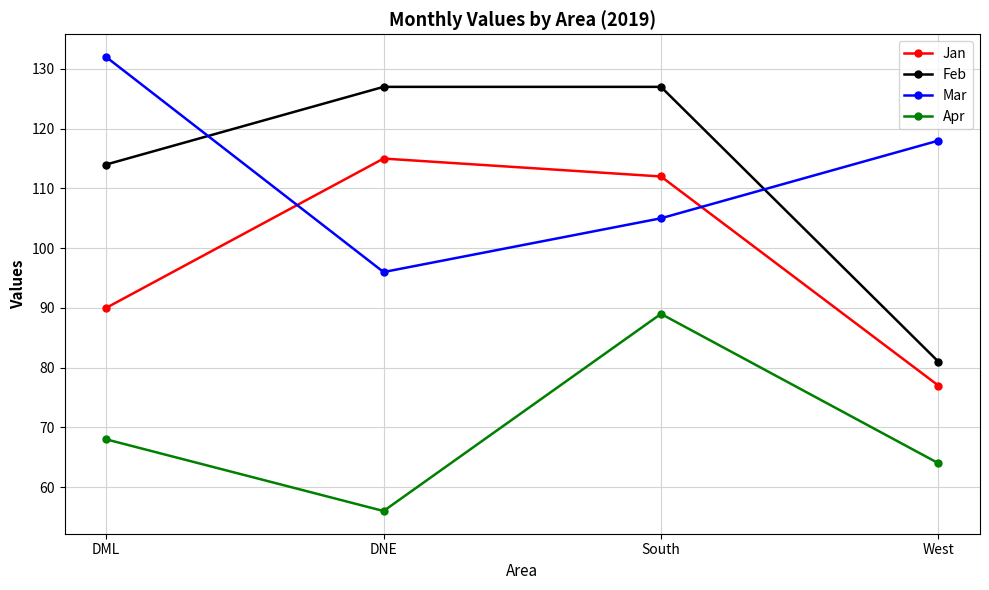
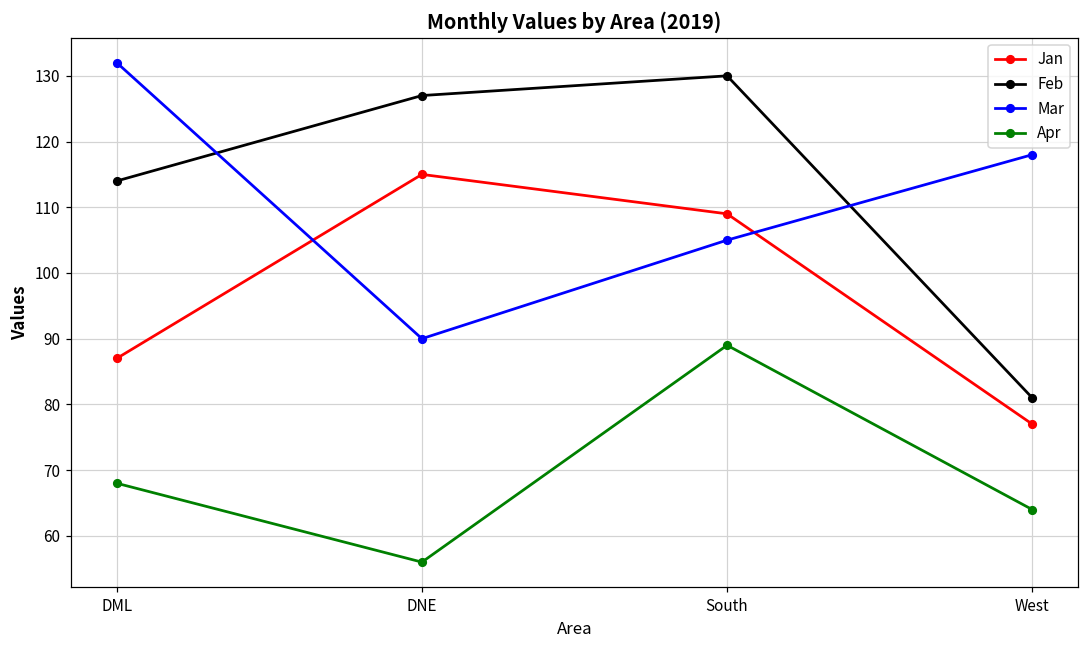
Jan, DML: 90 -> 87
Mar, DNE: 96 -> 90
Jan, South: 112 -> 109
Feb, South: 127 -> 130
